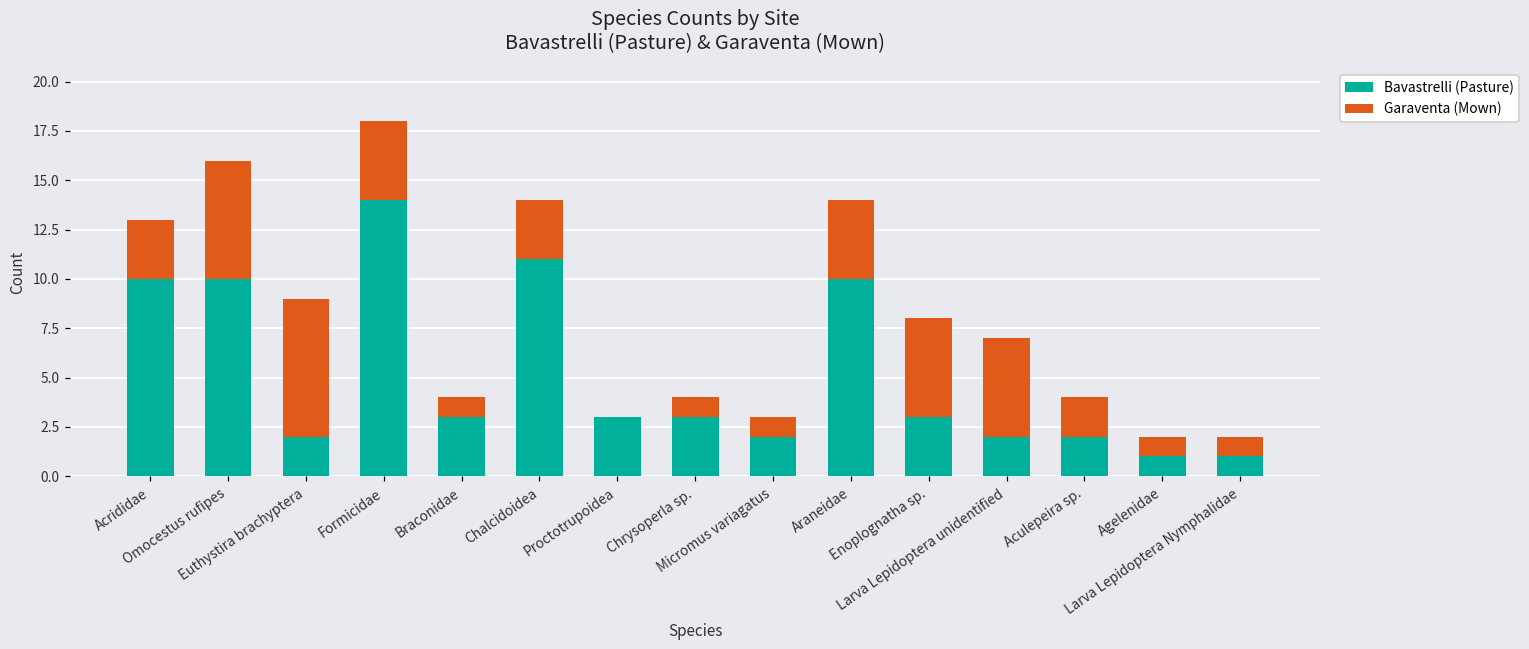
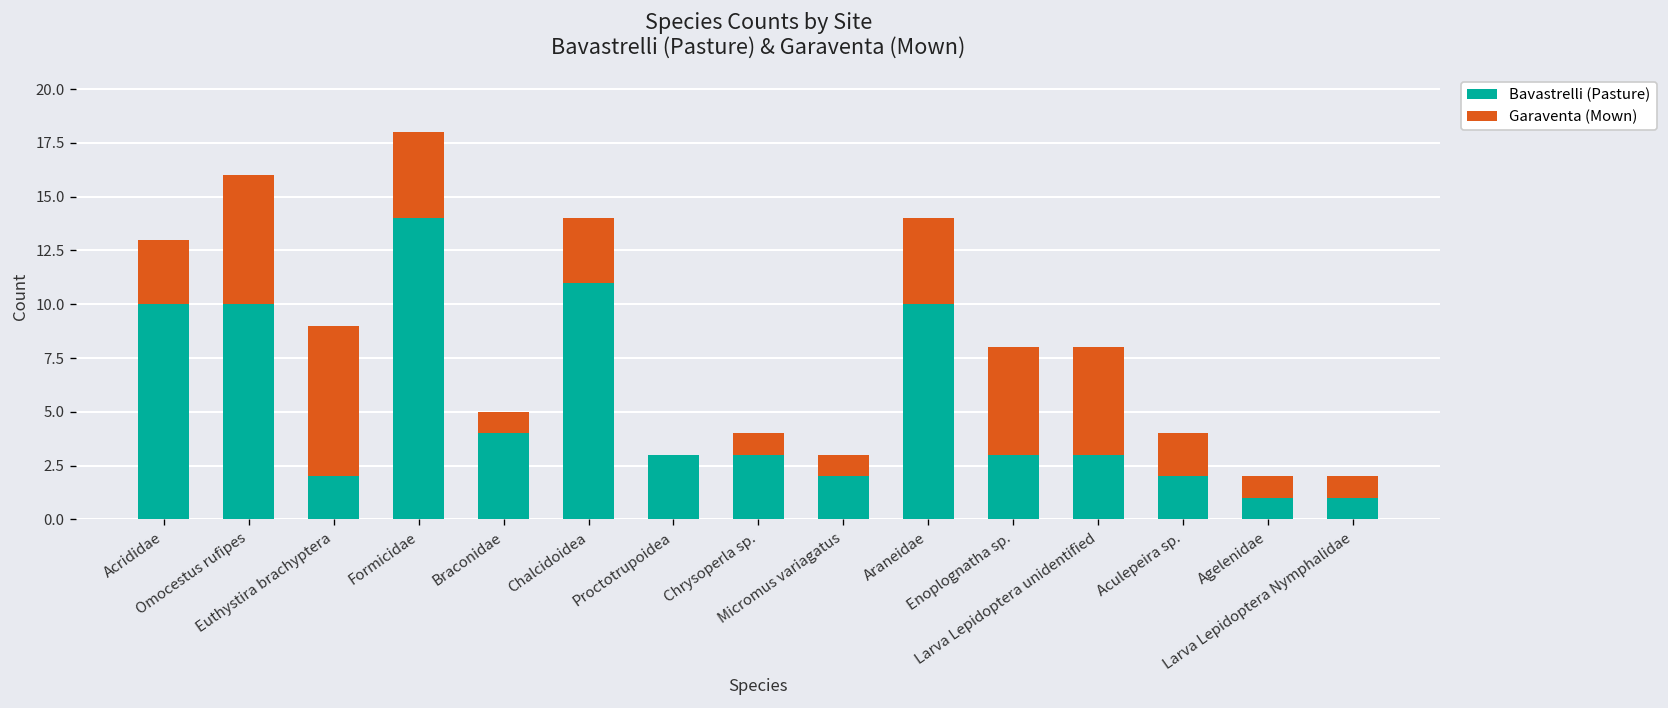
Bavastrelli (Pasture), Braconidae: 3 -> 4
Bavastrelli (Pasture), Larva Lepidoptera unidentified: 2 -> 3
